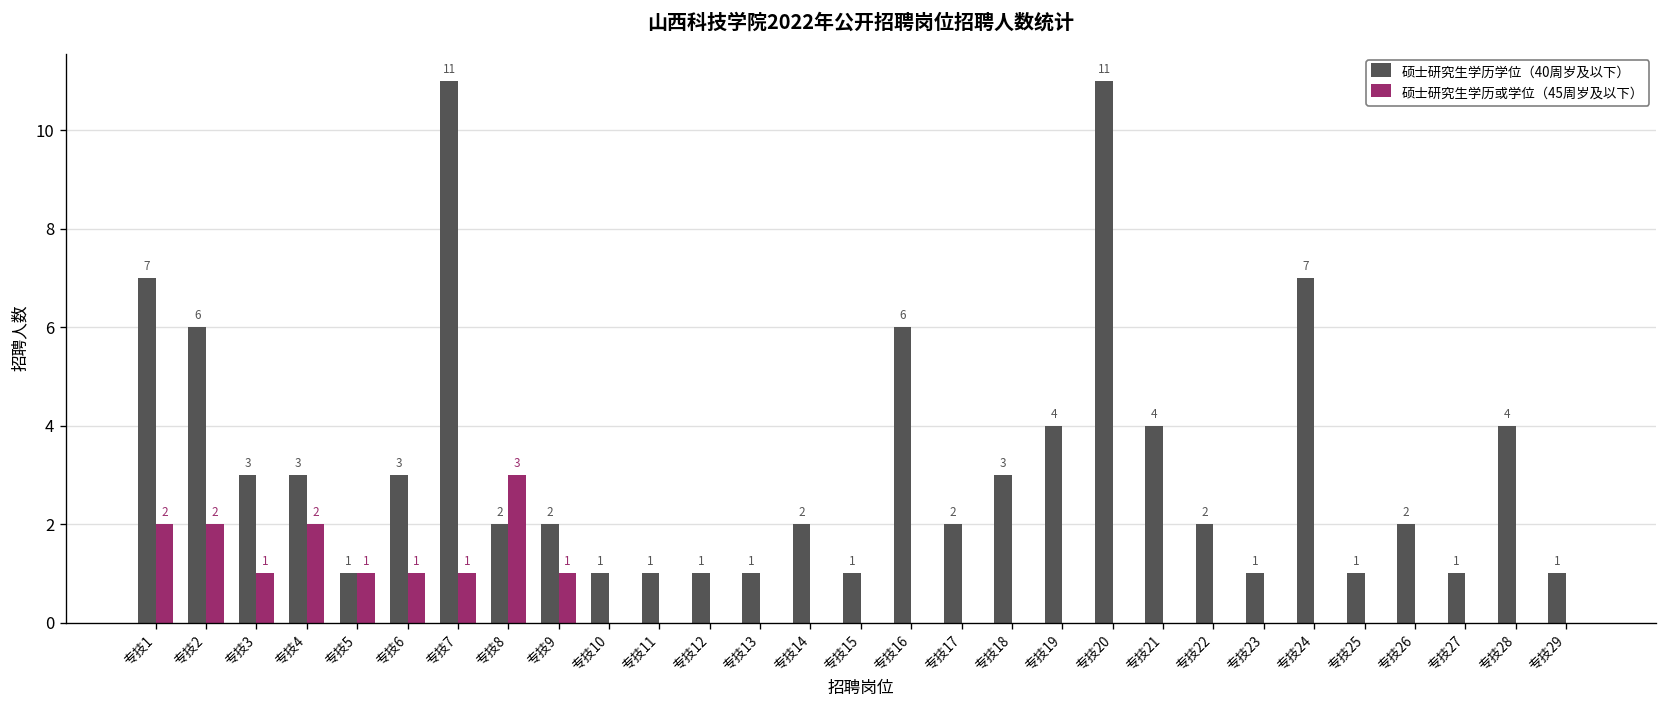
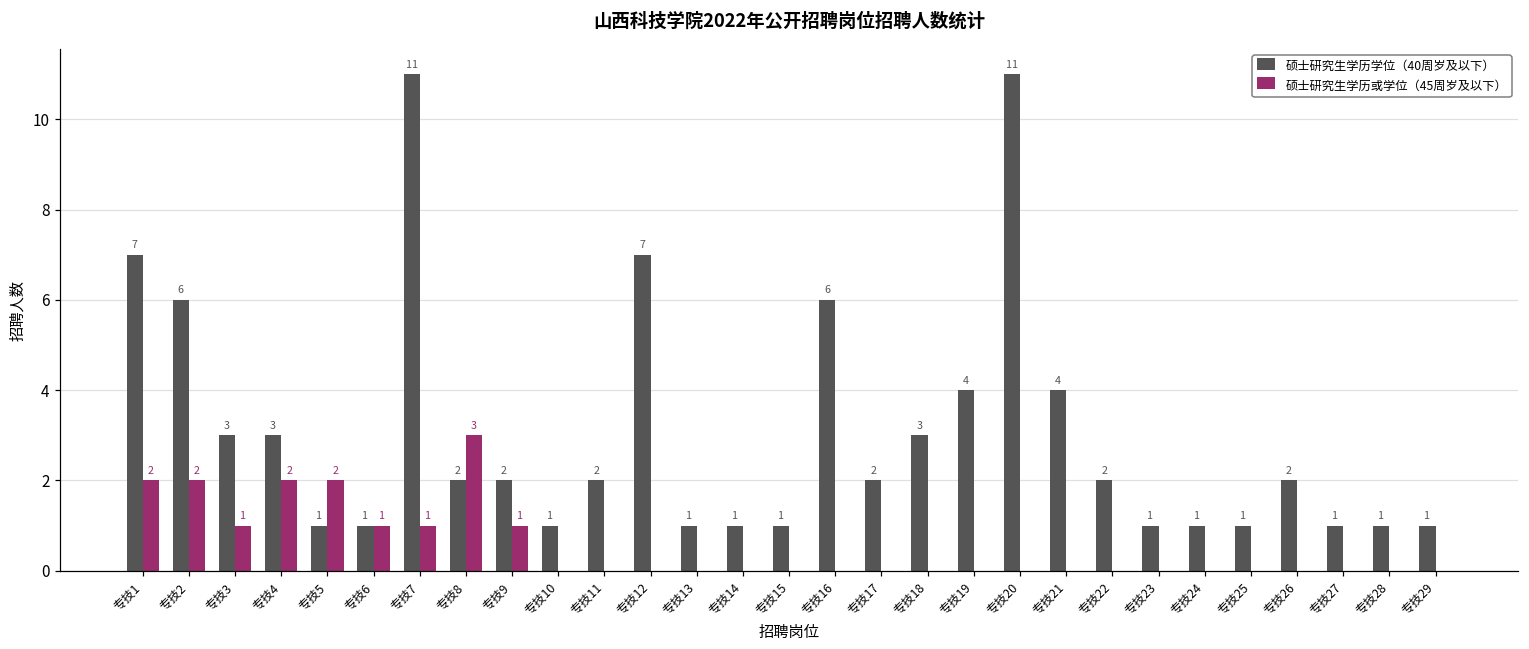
硕士研究生学历或学位（45周岁及以下）, 专技5: 1 -> 2
硕士研究生学历学位（40周岁及以下）, 专技6: 3 -> 1
硕士研究生学历学位（40周岁及以下）, 专技11: 1 -> 2
硕士研究生学历学位（40周岁及以下）, 专技12: 1 -> 7
硕士研究生学历学位（40周岁及以下）, 专技14: 2 -> 1
硕士研究生学历学位（40周岁及以下）, 专技24: 7 -> 1
硕士研究生学历学位（40周岁及以下）, 专技28: 4 -> 1
